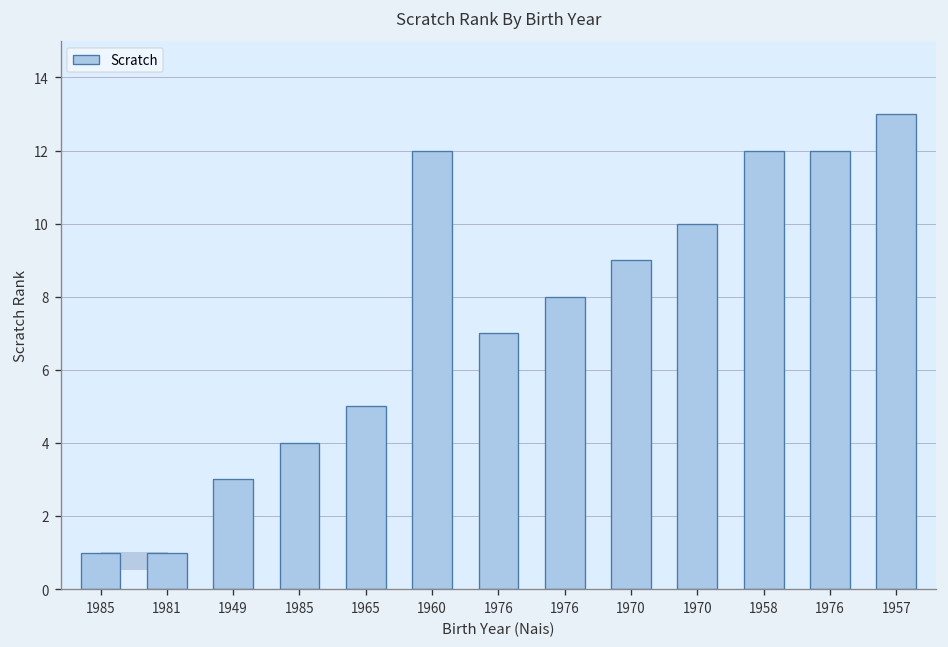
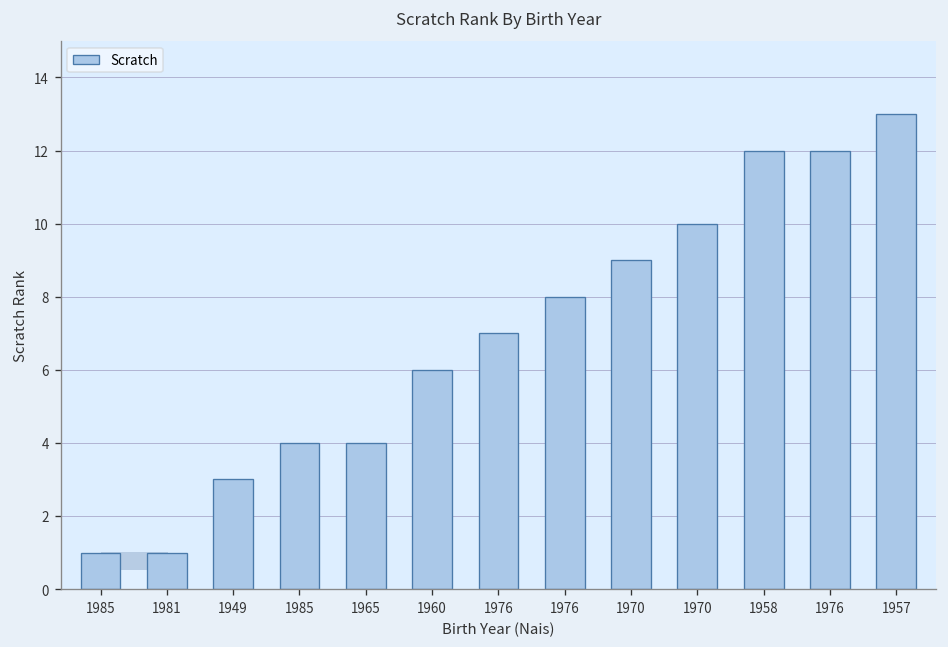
1965: 5 -> 4
1960: 12 -> 6
